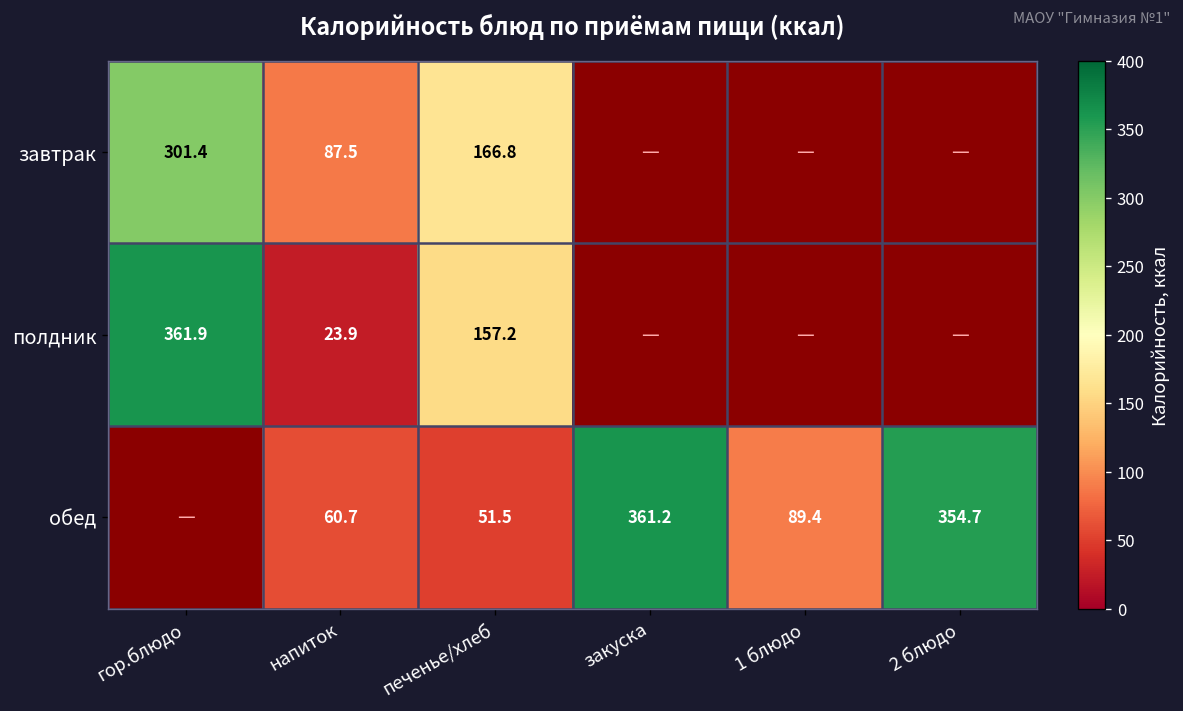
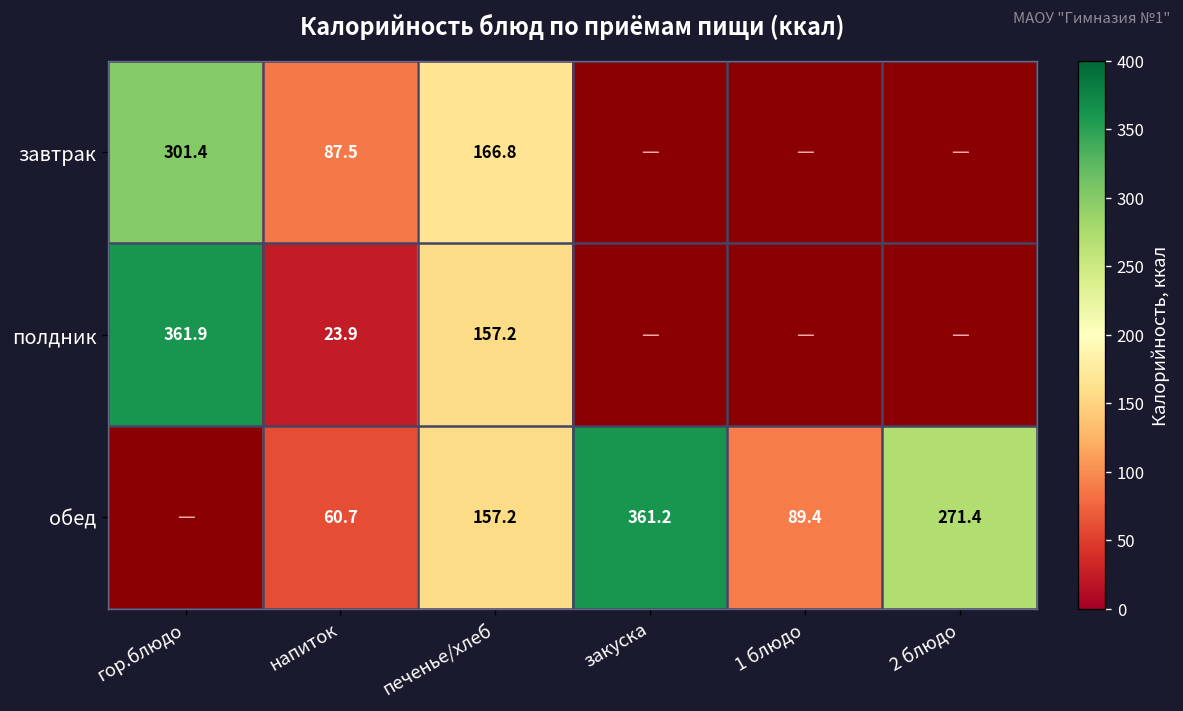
обед, печенье/хлеб: 51.5 -> 157.2
обед, 2 блюдо: 354.7 -> 271.4
